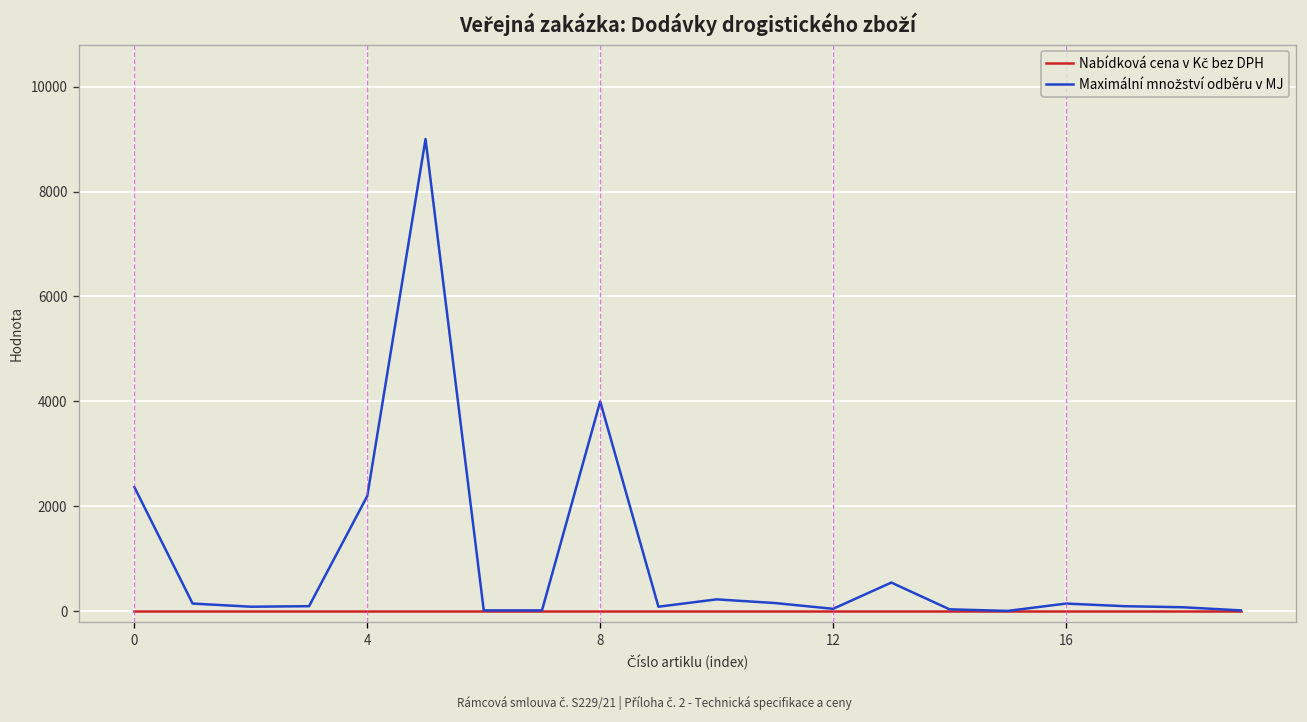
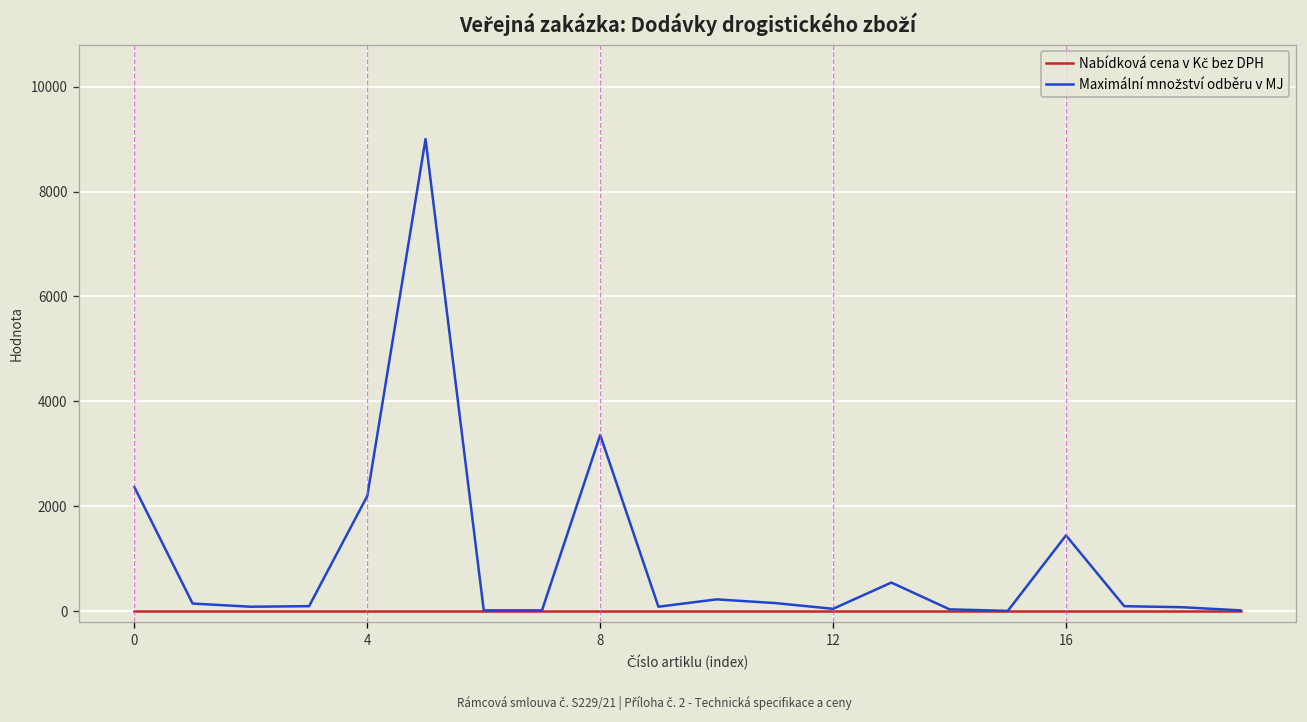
Maximální množství odběru v MJ, 8: 4000 -> 3400
Maximální množství odběru v MJ, 16: 200 -> 1400
